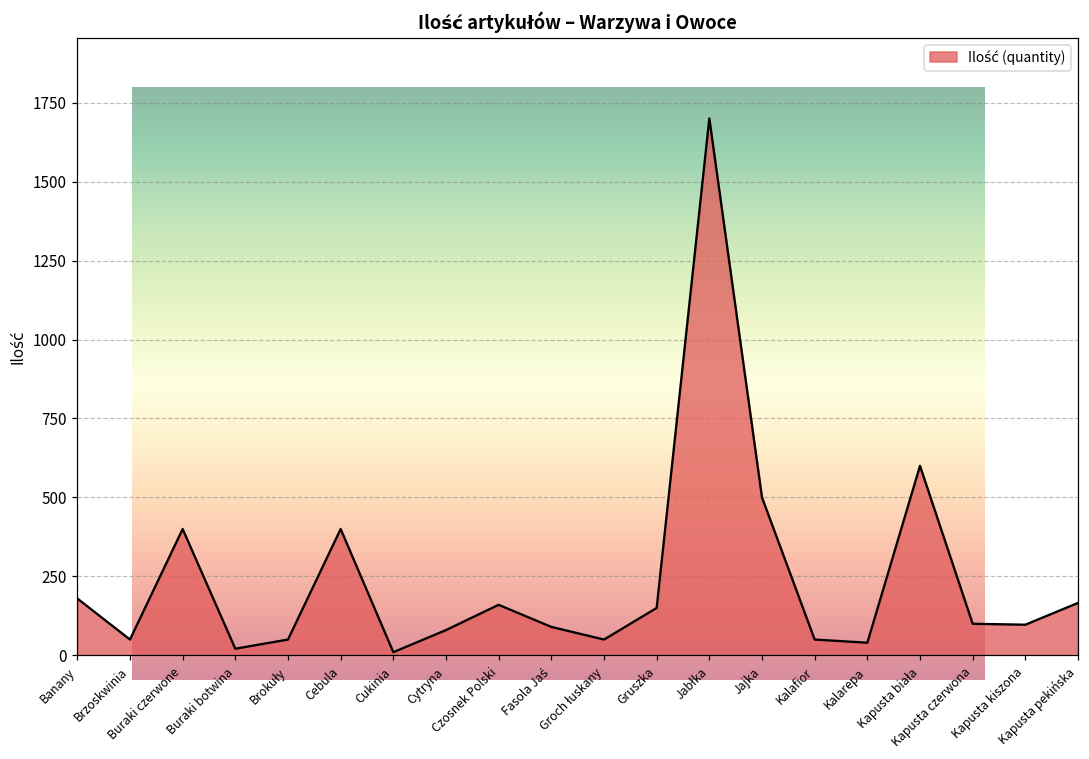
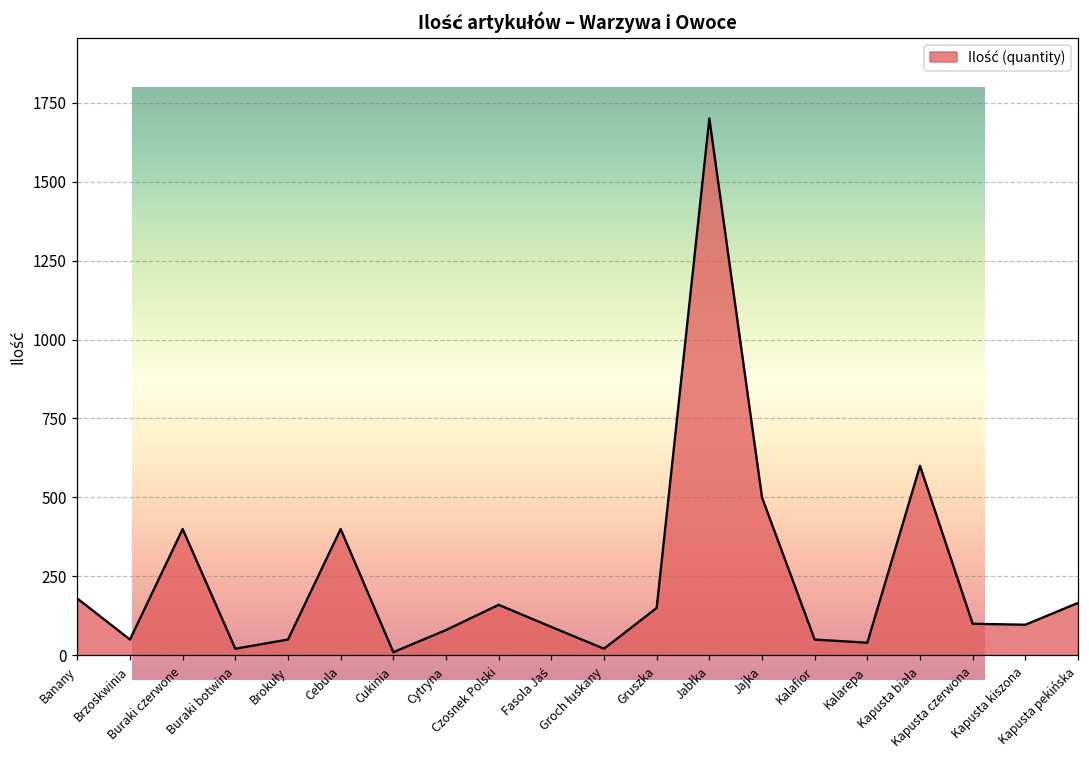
Ilość artykułów – Warzywa i Owoce, Groch łuskany: 50 -> 20
